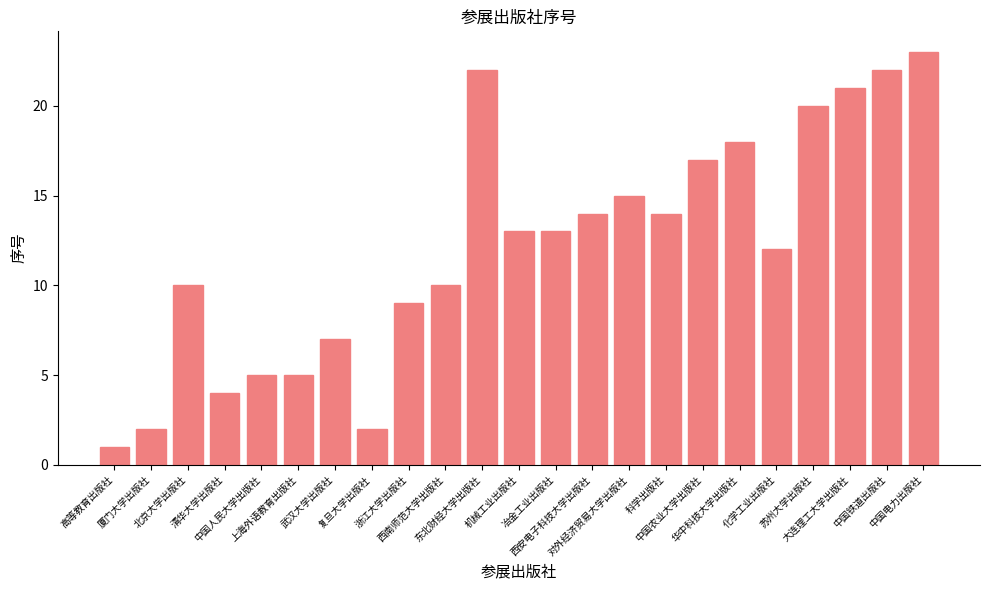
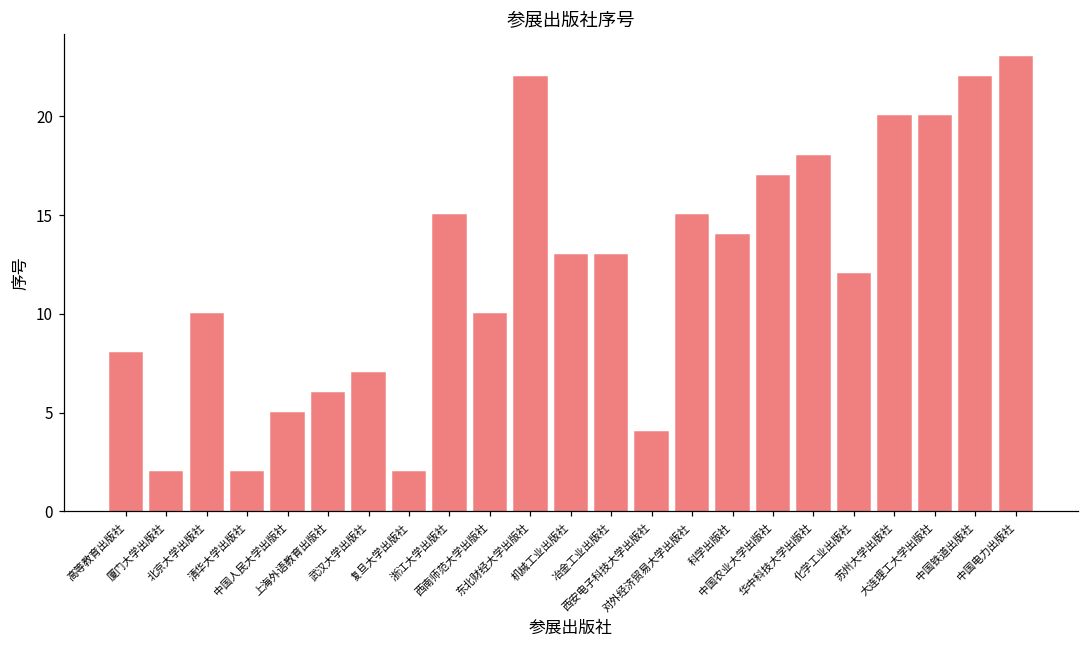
高等教育出版社: 1 -> 8
清华大学出版社: 4 -> 2
上海外语教育出版社: 5 -> 6
浙江大学出版社: 9 -> 15
西安电子科技大学出版社: 14 -> 4
大连理工大学出版社: 21 -> 20
